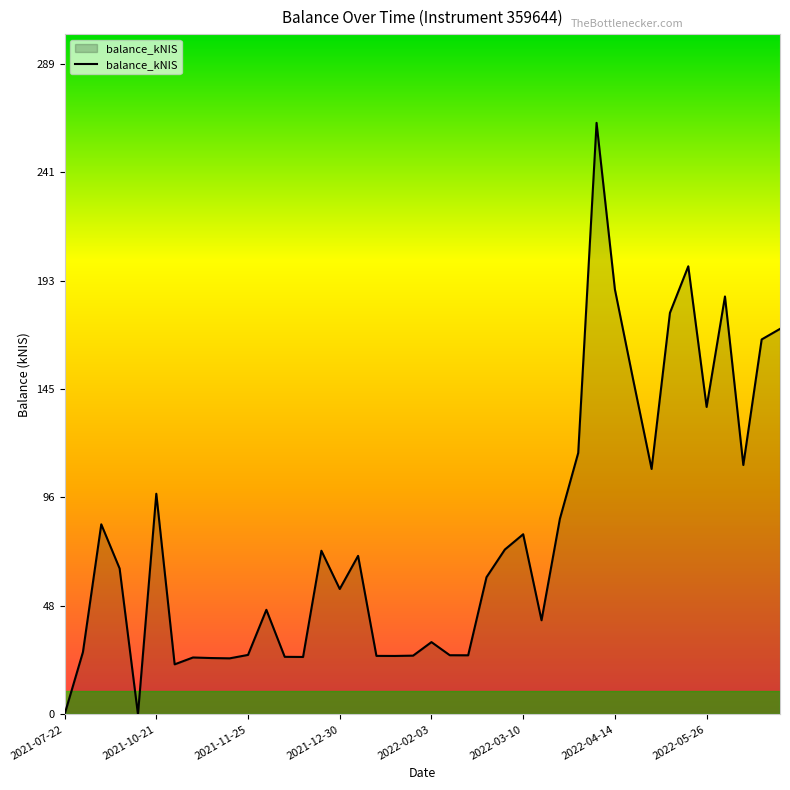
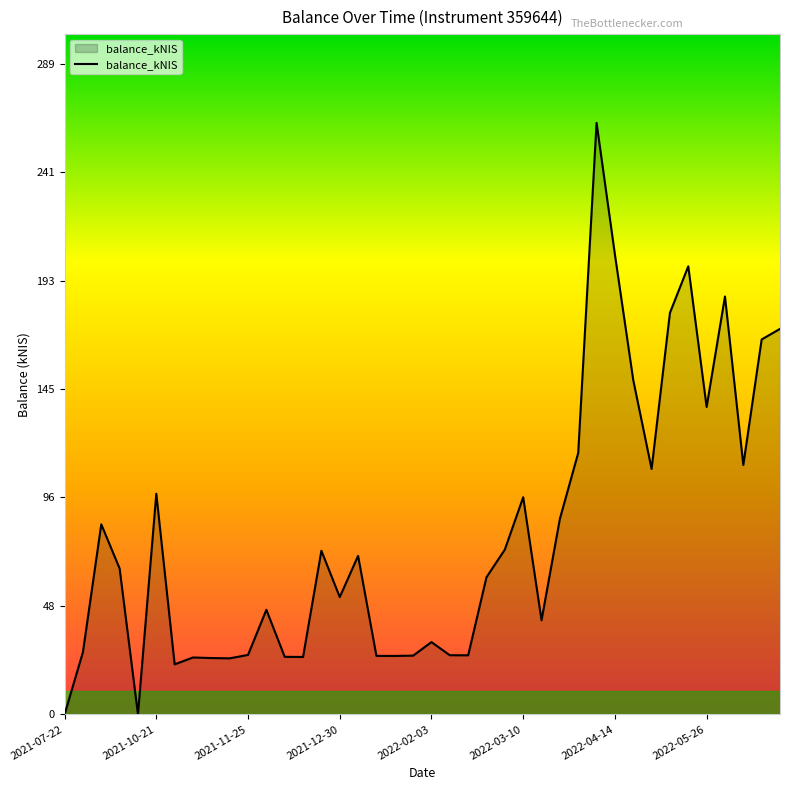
2021-12-30: 56 -> 52
2022-03-10: 80 -> 96
2022-04-14: 189 -> 204
